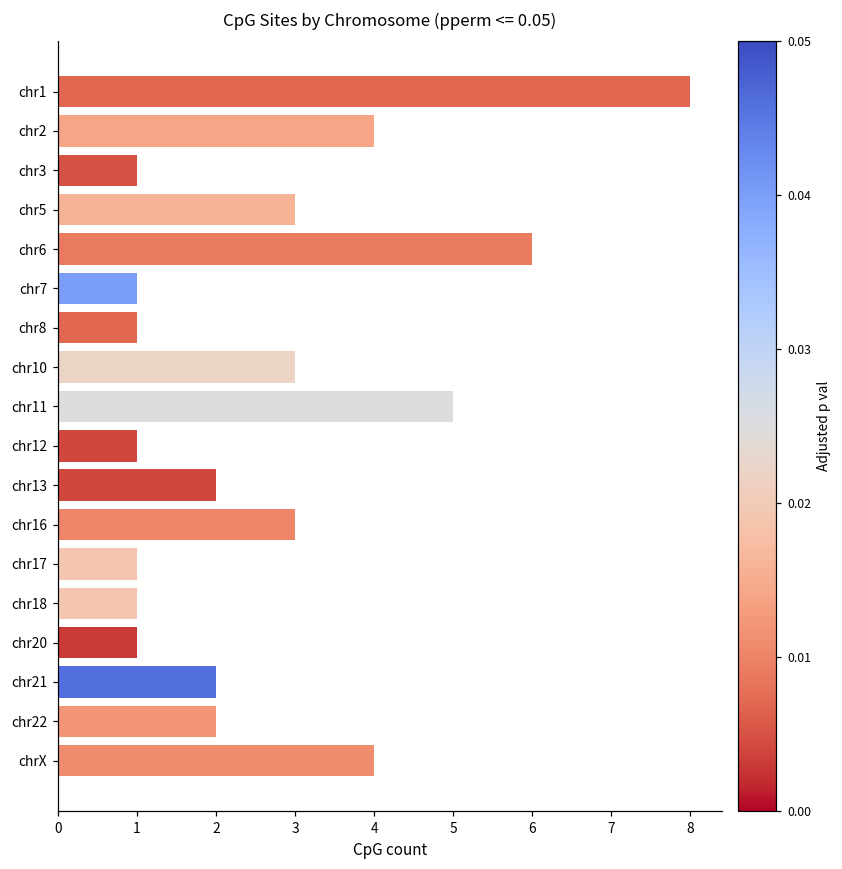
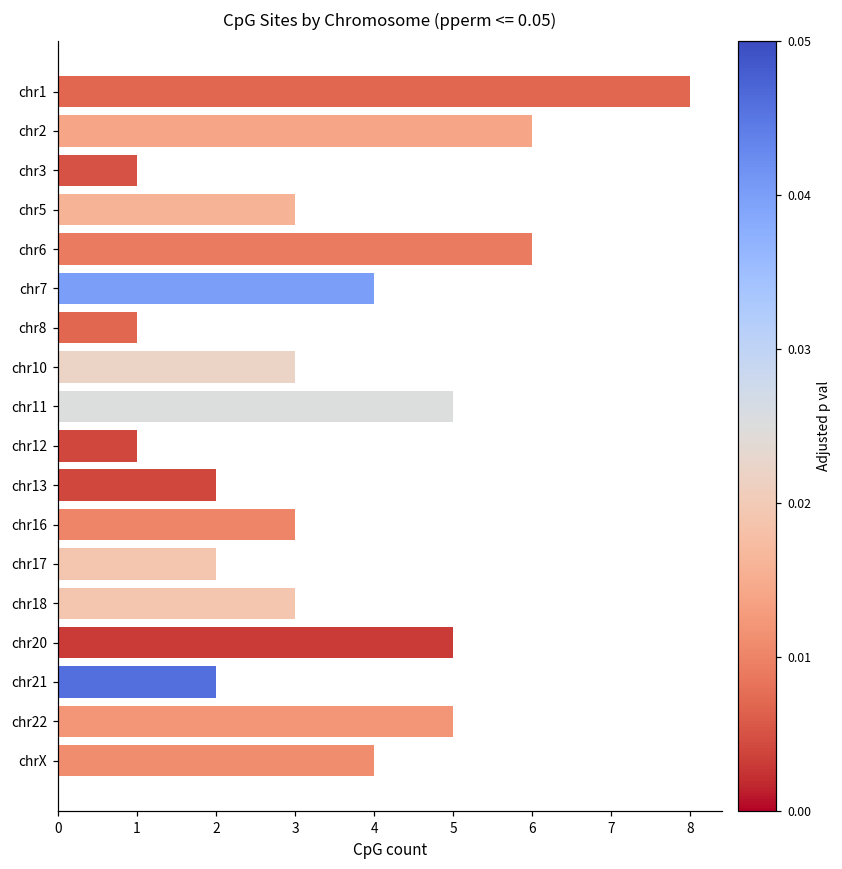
chr2: 4 -> 6
chr7: 1 -> 4
chr17: 1 -> 2
chr18: 1 -> 3
chr20: 1 -> 5
chr22: 2 -> 5
